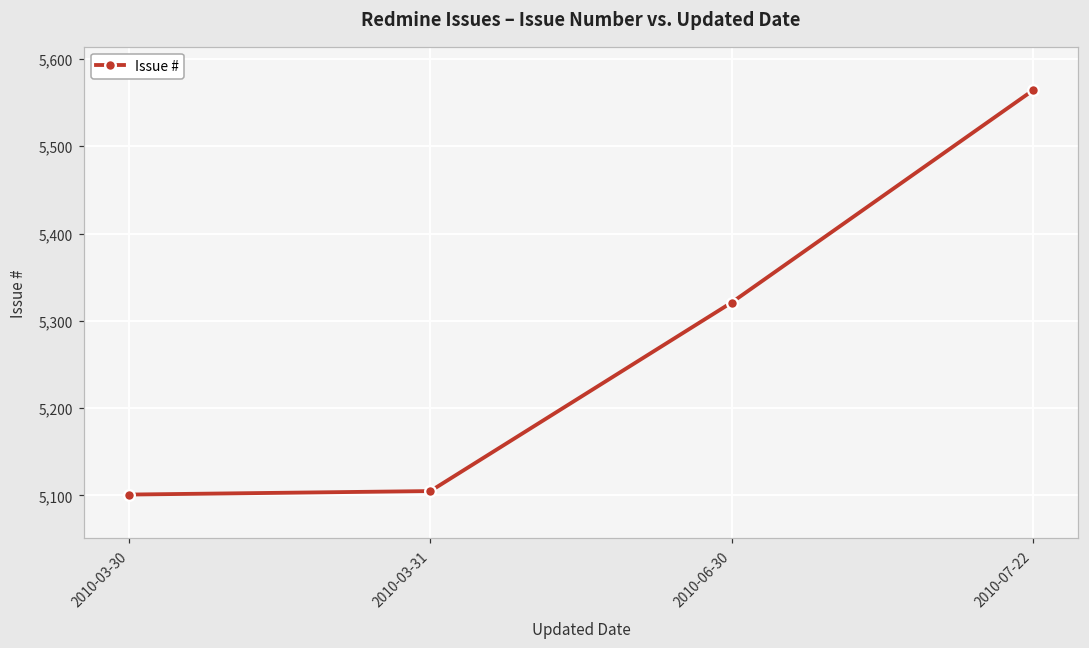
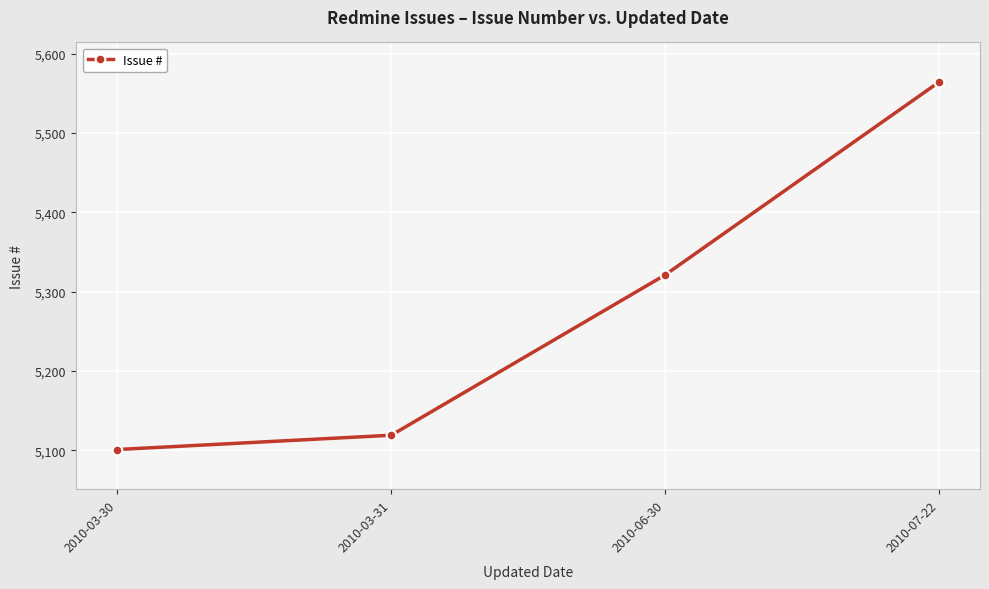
2010-03-31: 5,110 -> 5,120
